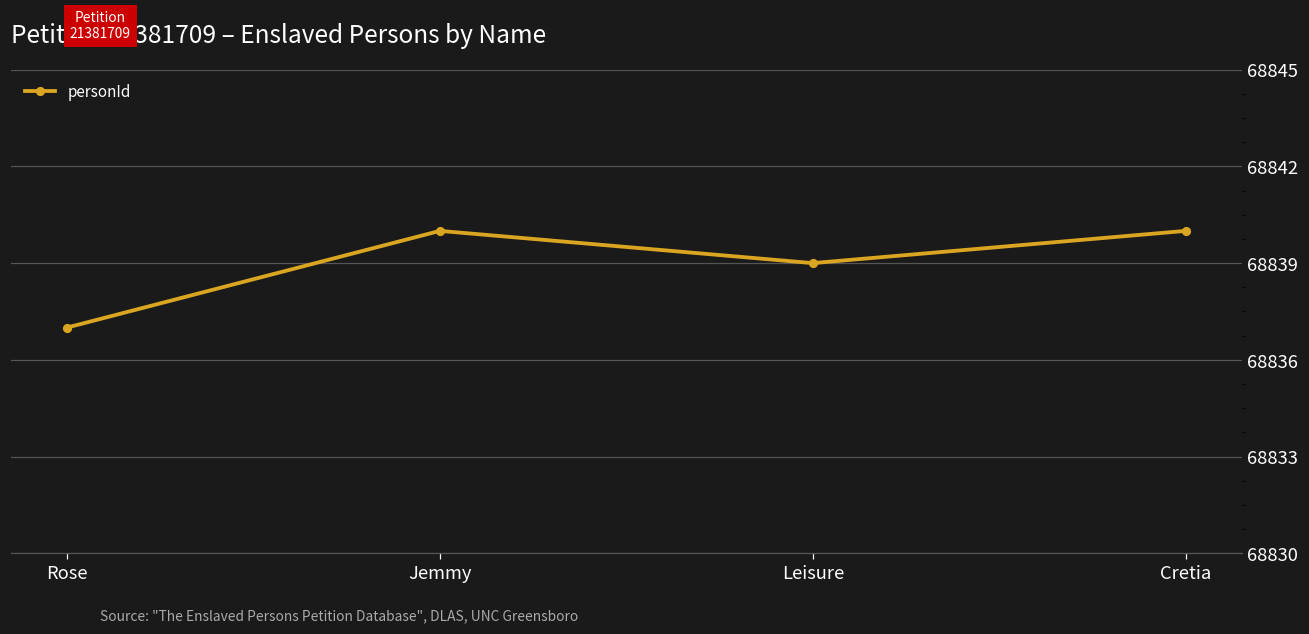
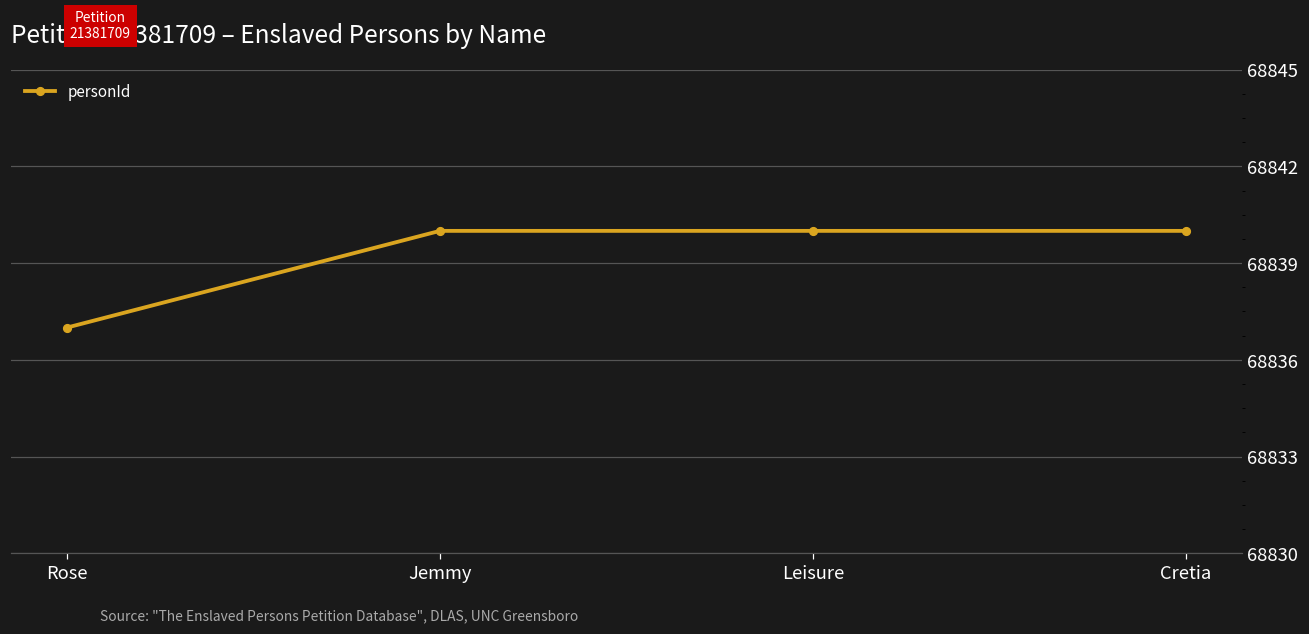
Leisure: 68839 -> 68840
